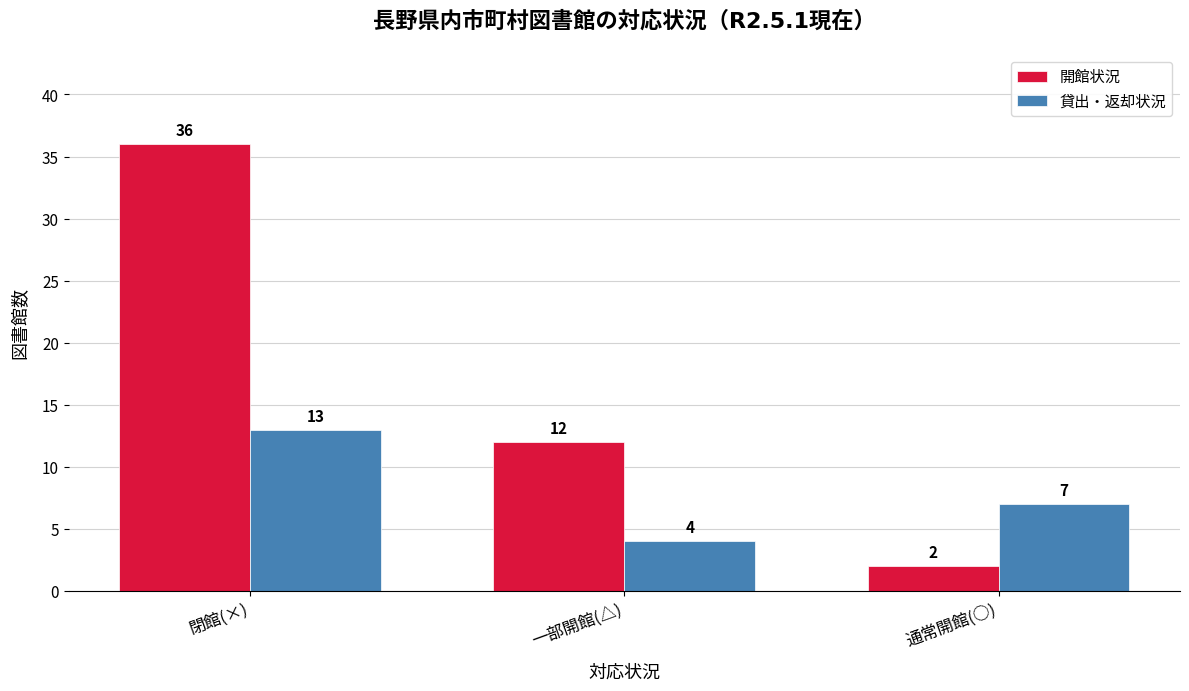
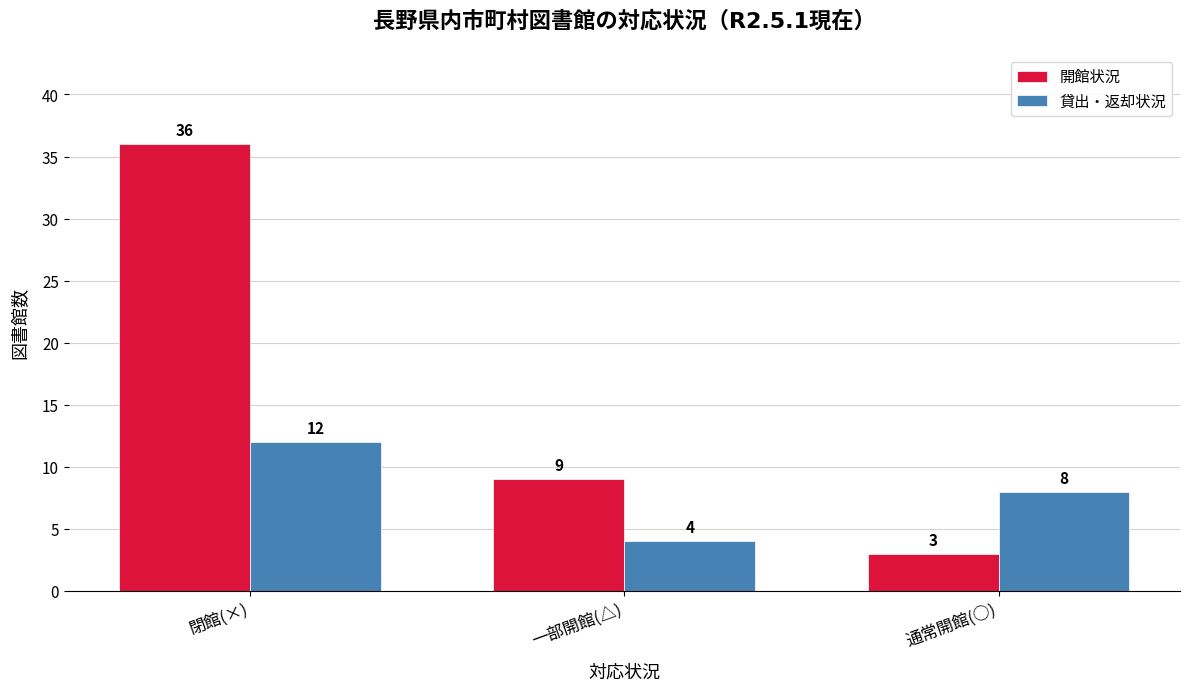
貸出・返却状況, 閉館(×): 13 -> 12
開館状況, 一部開館(△): 12 -> 9
開館状況, 通常開館(○): 2 -> 3
貸出・返却状況, 通常開館(○): 7 -> 8
